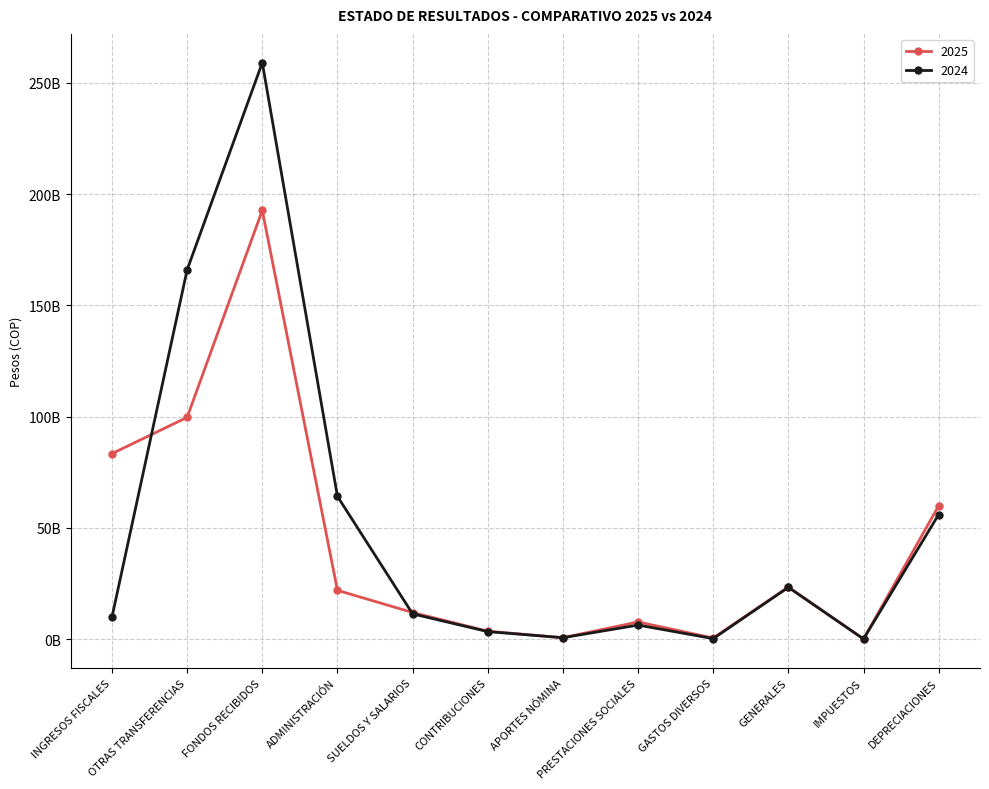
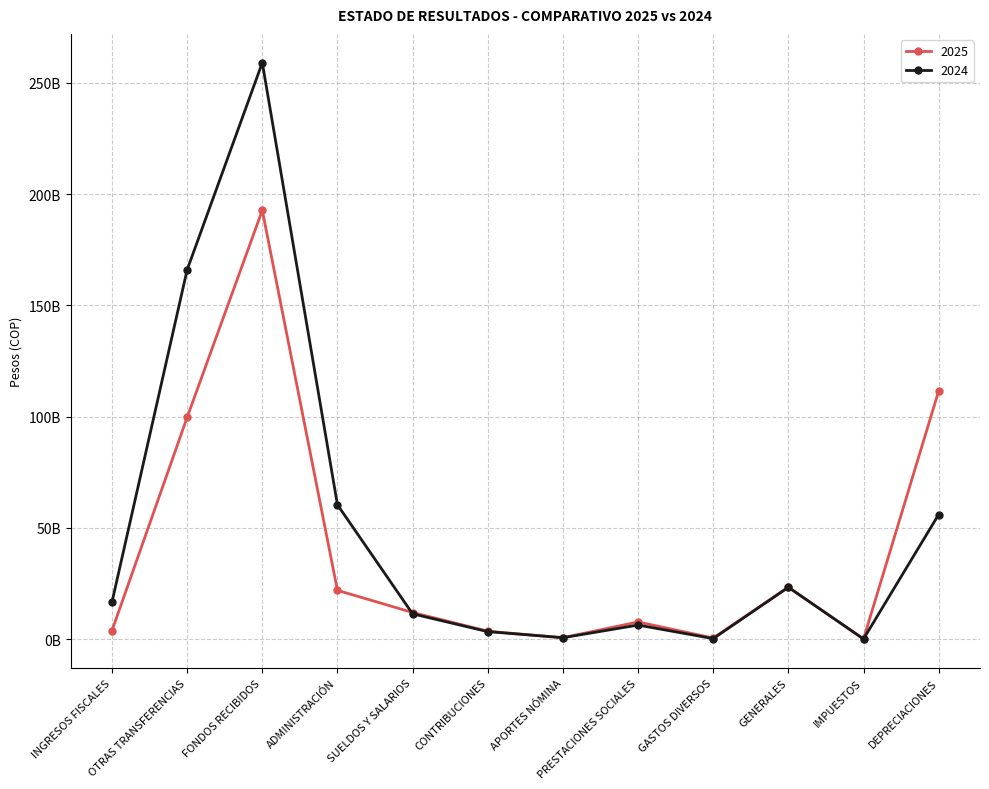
2025, INGRESOS FISCALES: 83000000000 -> 4000000000
2024, INGRESOS FISCALES: 10000000000 -> 17000000000
2024, ADMINISTRACIÓN: 64000000000 -> 60000000000
2025, DEPRECIACIONES: 60000000000 -> 112000000000
